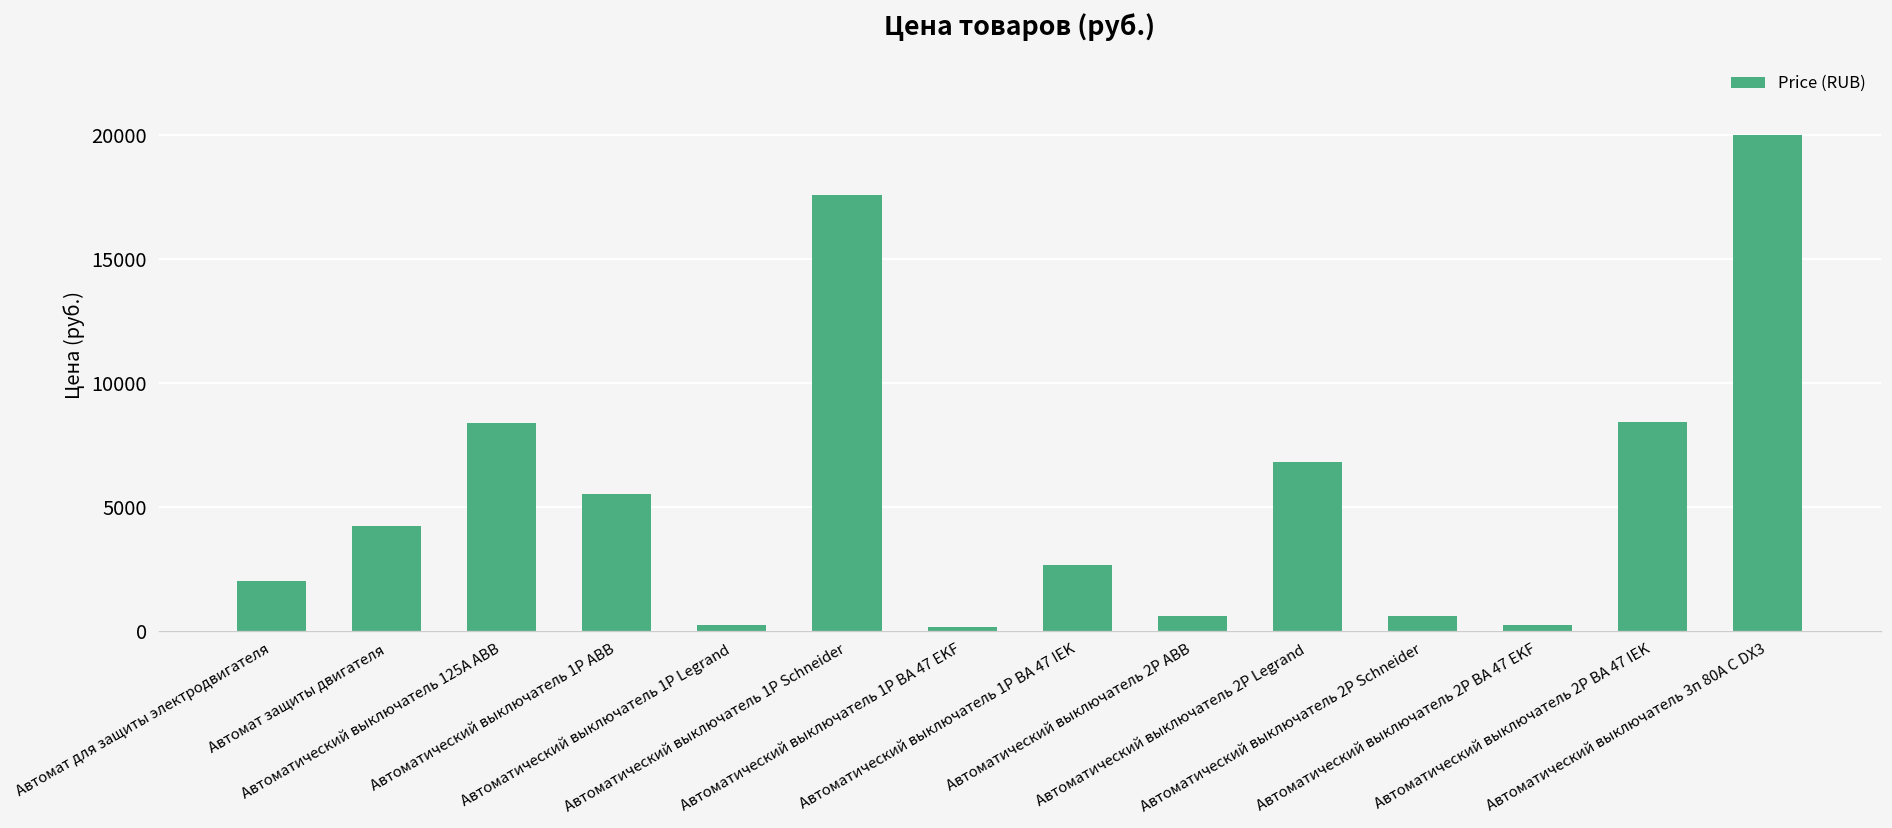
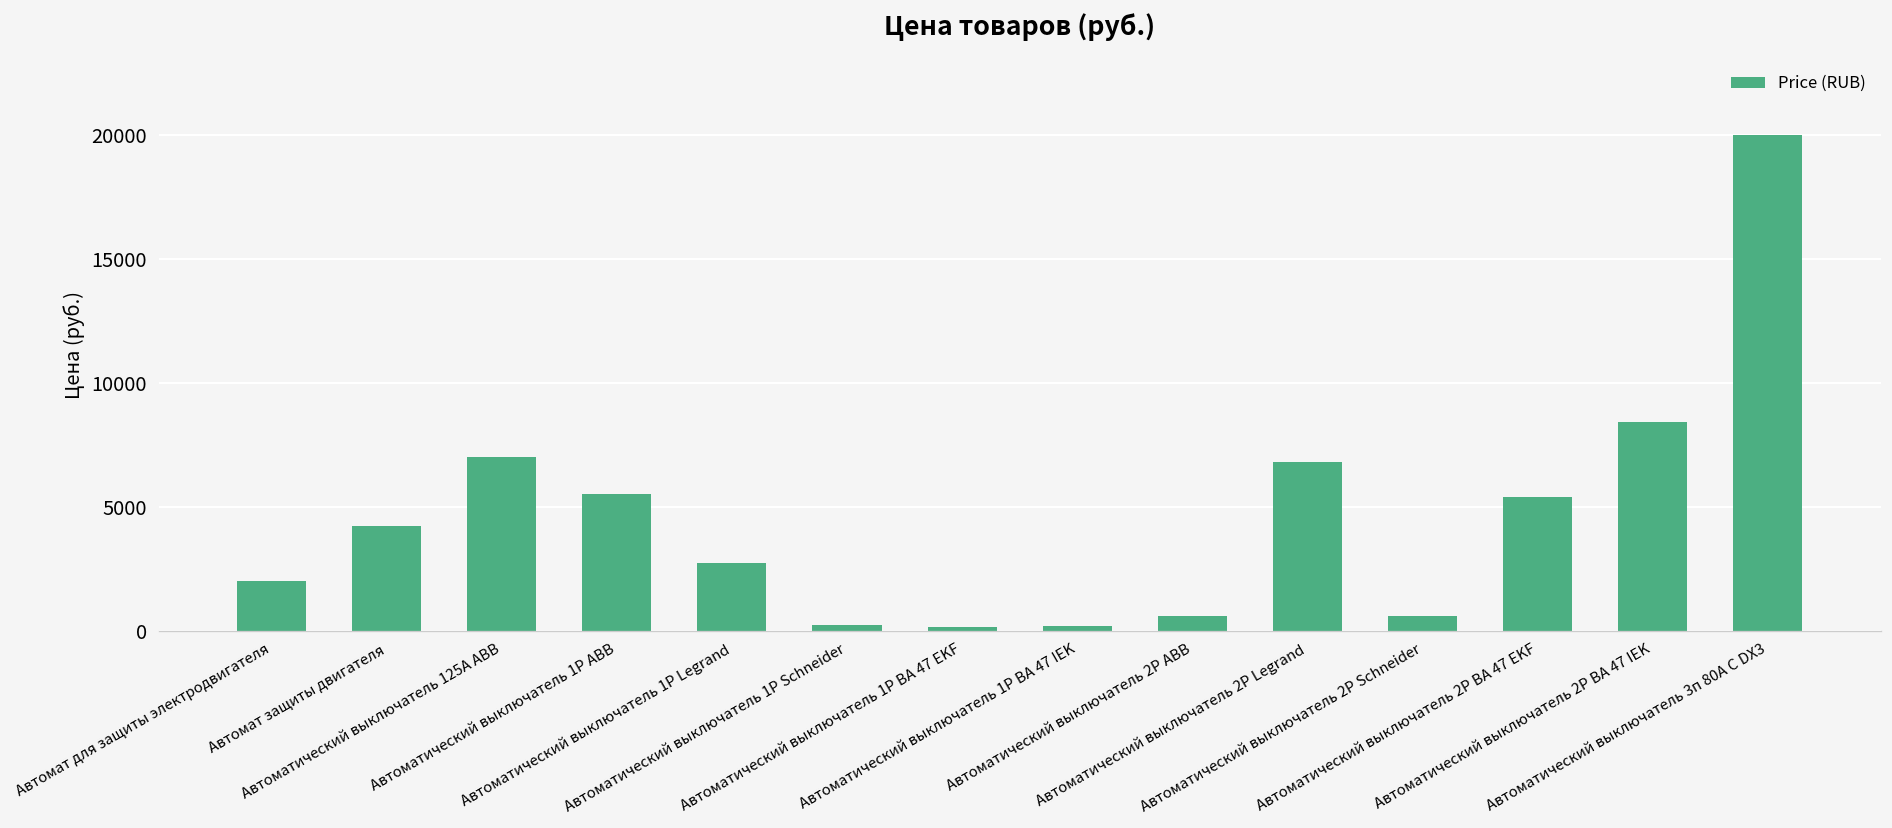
Автоматический выключатель 125А ABB: 8400 -> 7000
Автоматический выключатель 1Р Legrand: 200 -> 2700
Автоматический выключатель 1Р Schneider: 17600 -> 200
Автоматический выключатель 1Р ВА 47 IEK: 2600 -> 200
Автоматический выключатель 2Р ВА 47 EKF: 200 -> 5400
